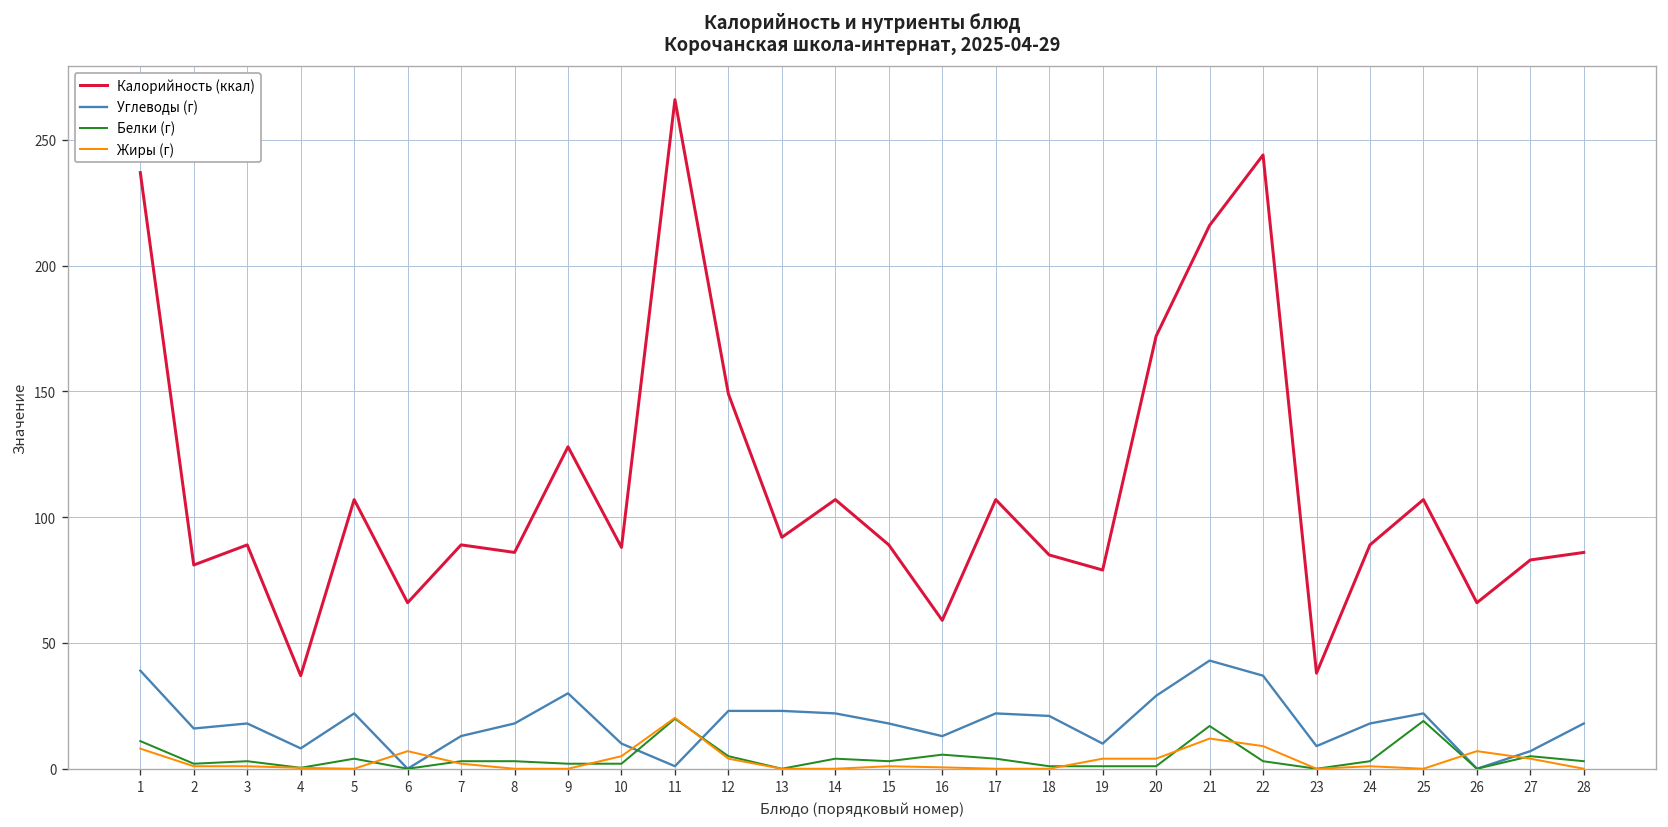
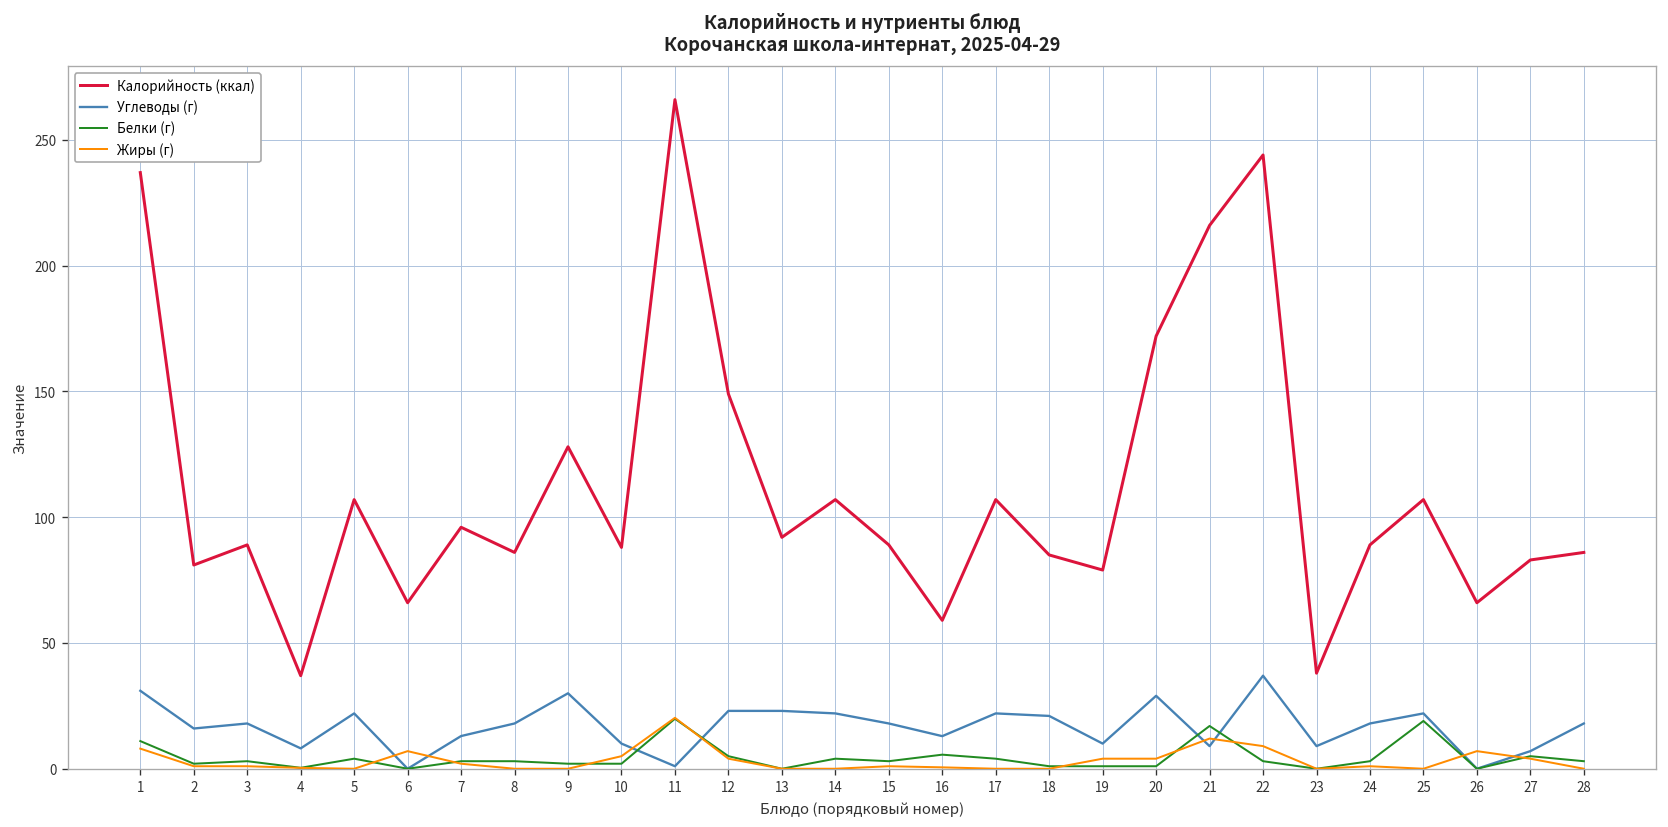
Углеводы (г), 1: 39 -> 31
Калорийность (ккал), 7: 89 -> 96
Углеводы (г), 21: 43 -> 9
